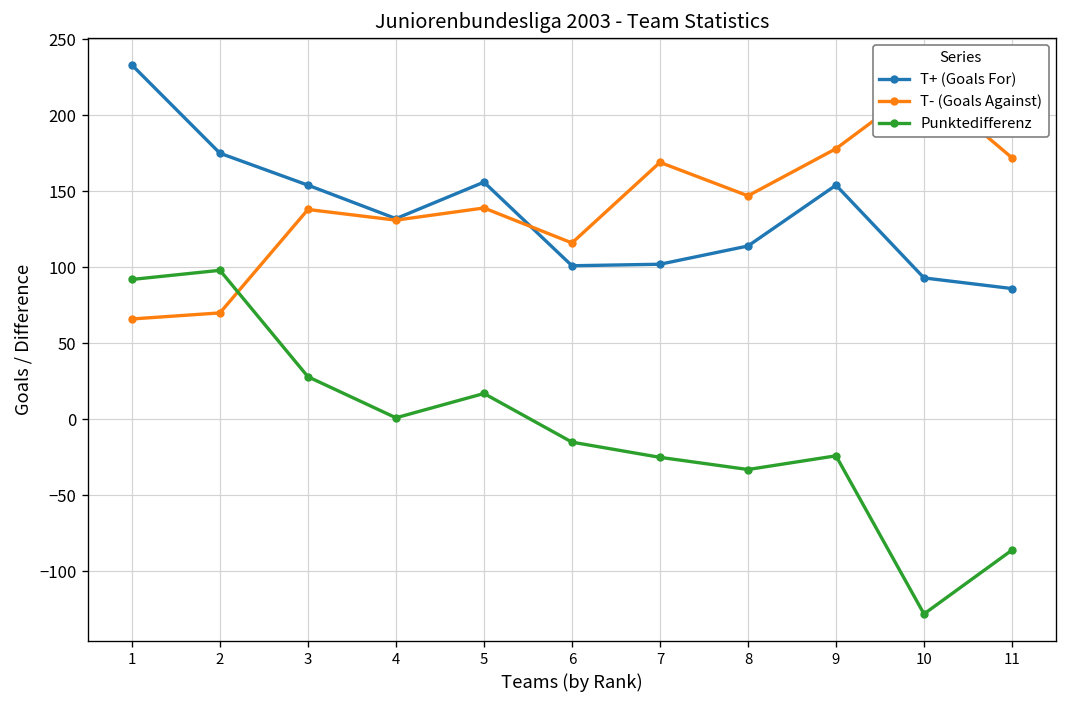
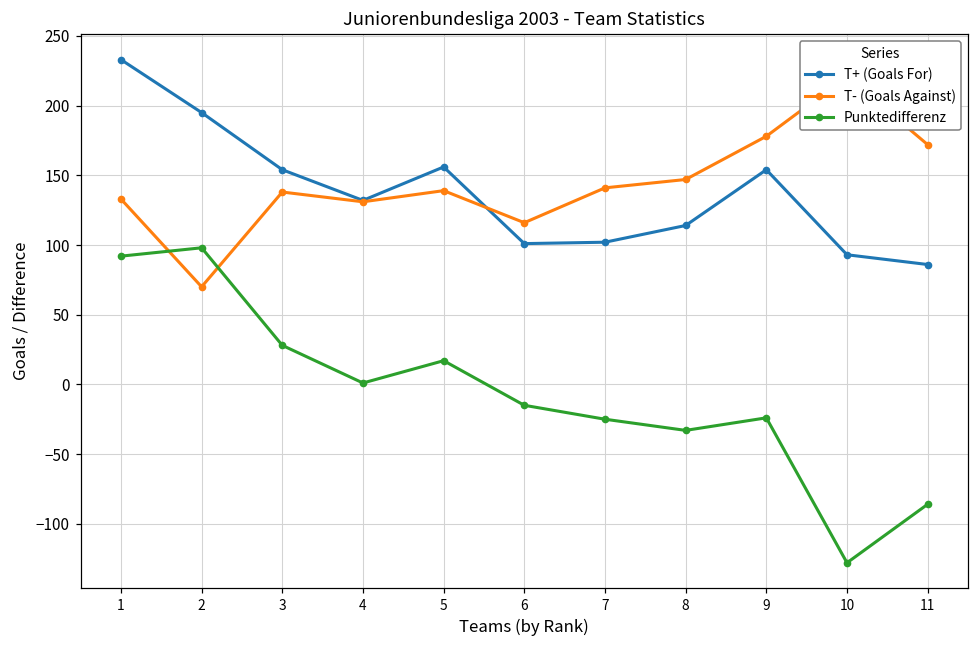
T- (Goals Against), 1: 66 -> 133
T+ (Goals For), 2: 175 -> 195
T- (Goals Against), 7: 169 -> 141
